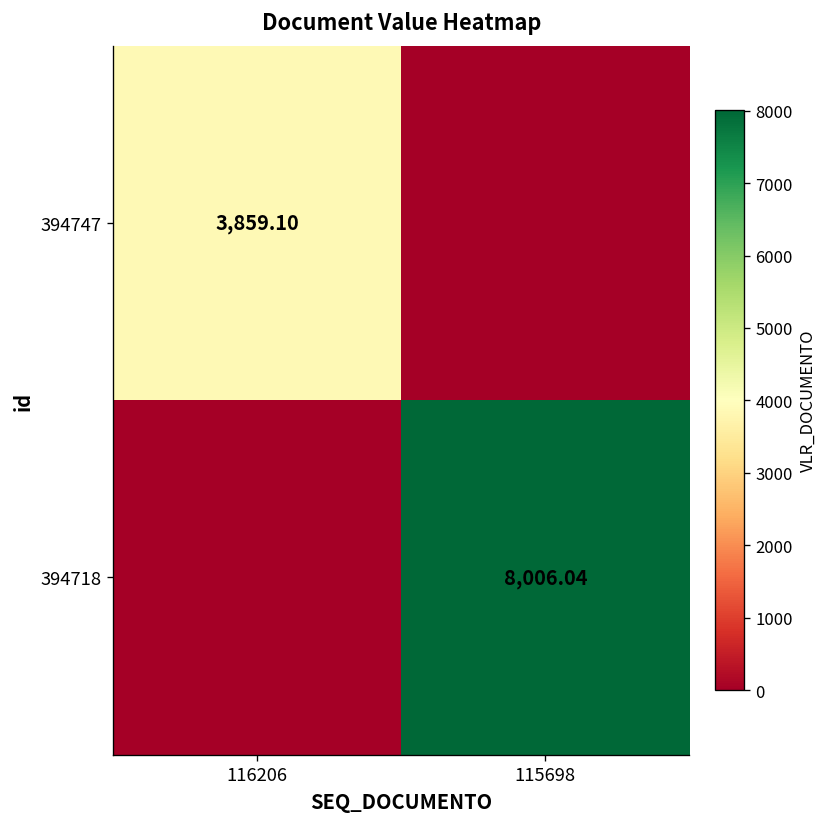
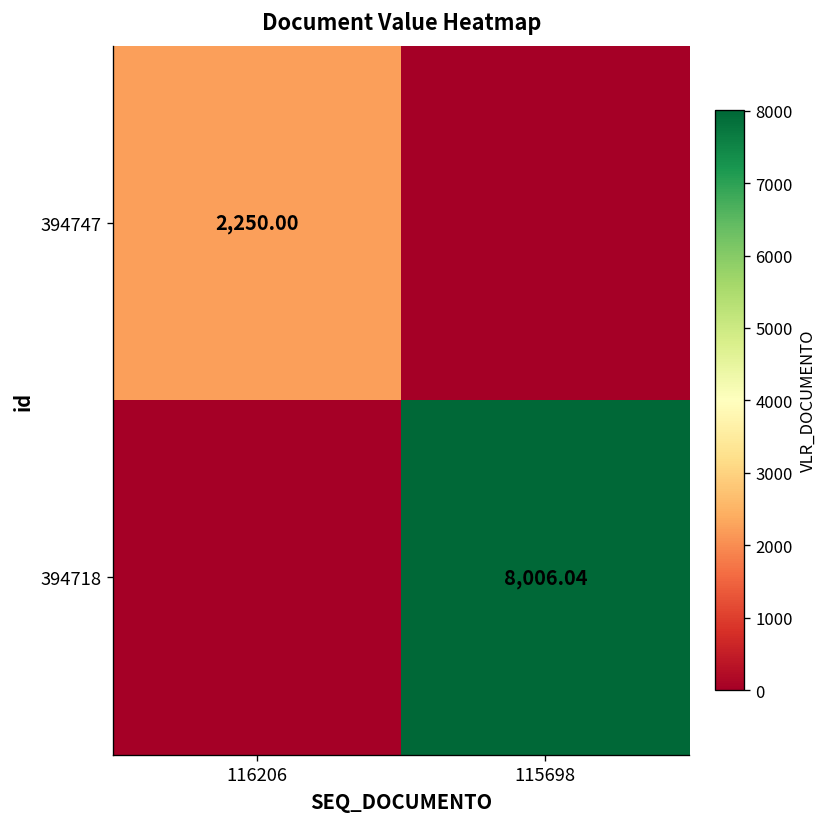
394747, 116206: 3,859.10 -> 2,250.00
